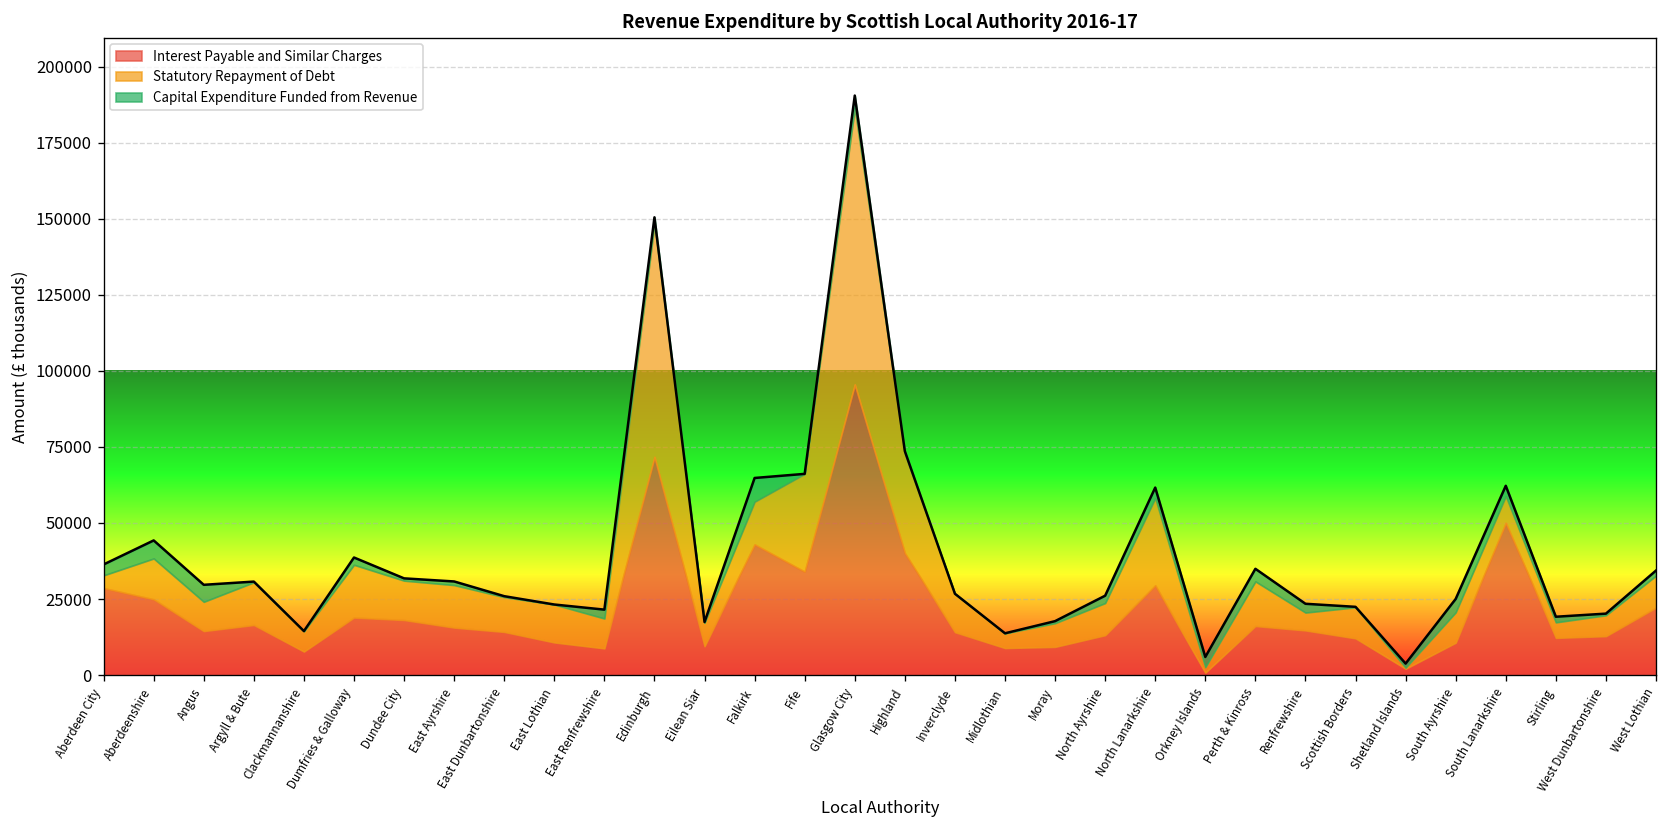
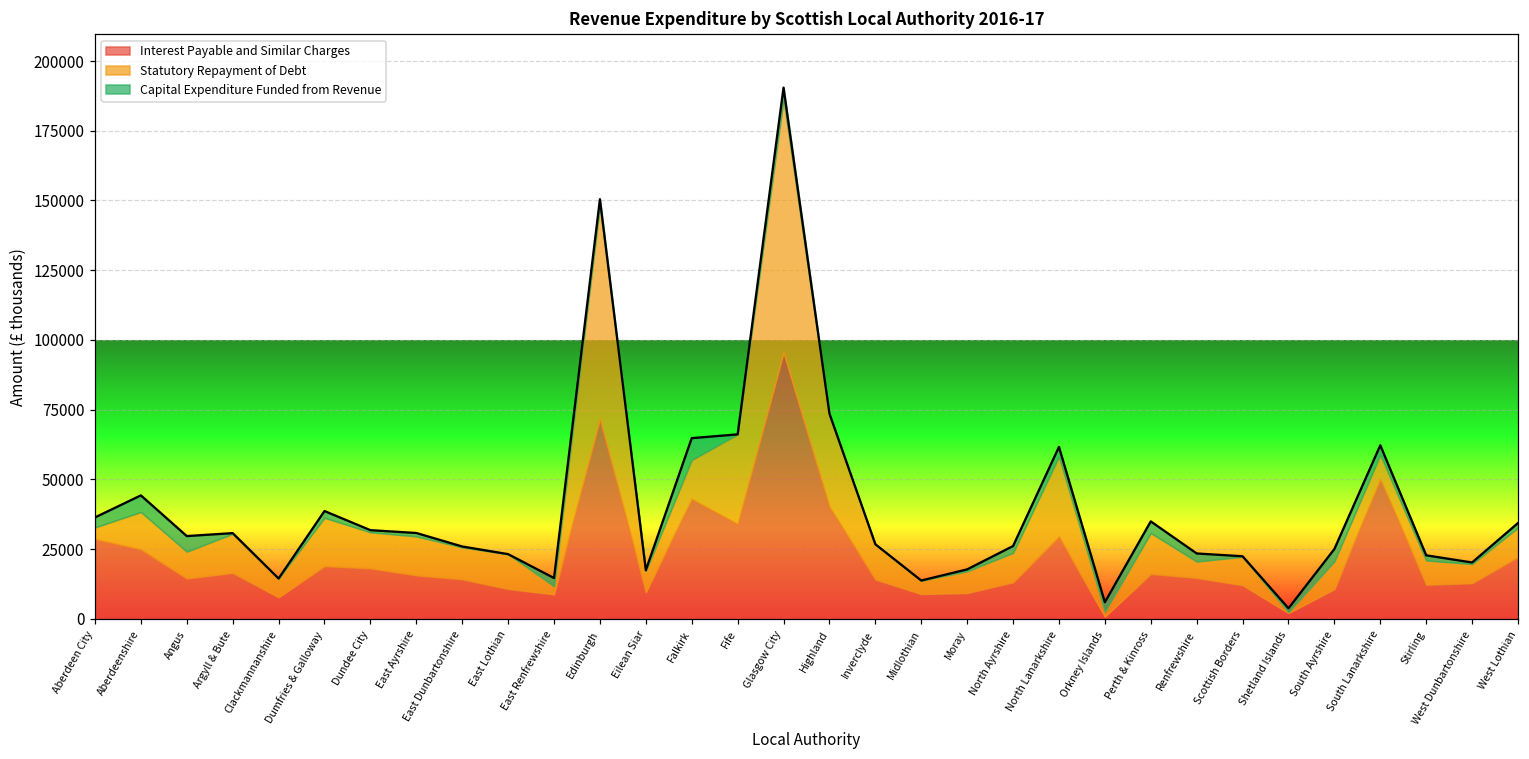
Statutory Repayment of Debt, East Renfrewshire: 10000 -> 3000
Statutory Repayment of Debt, Stirling: 5000 -> 9000
